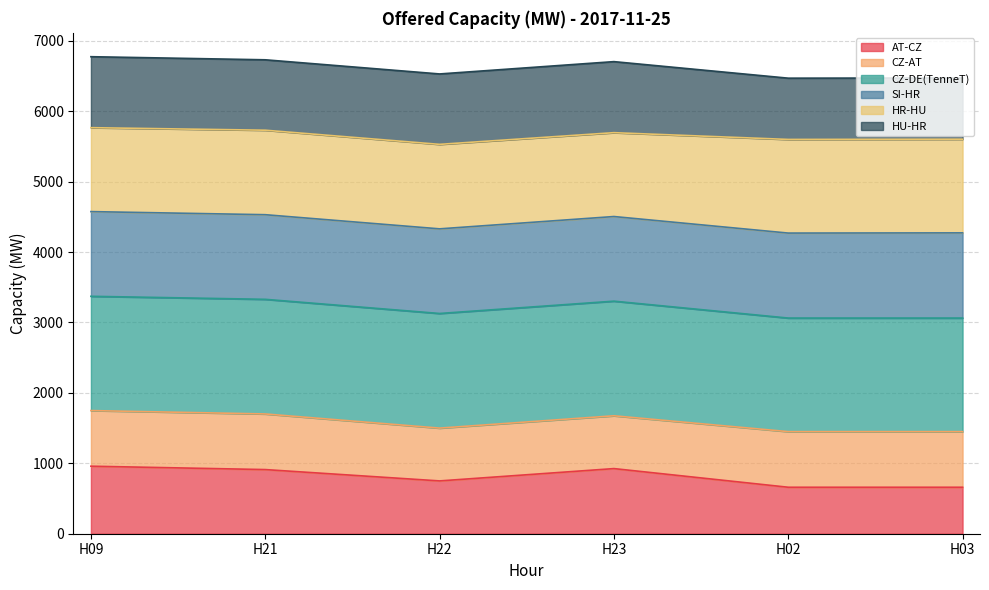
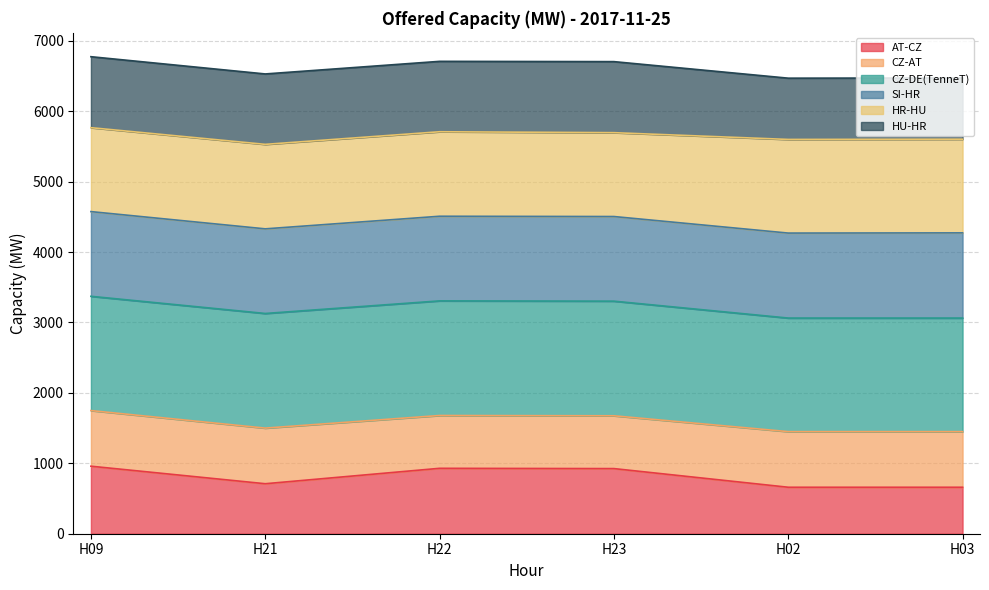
AT-CZ, H21: 900 -> 700
AT-CZ, H22: 800 -> 900
